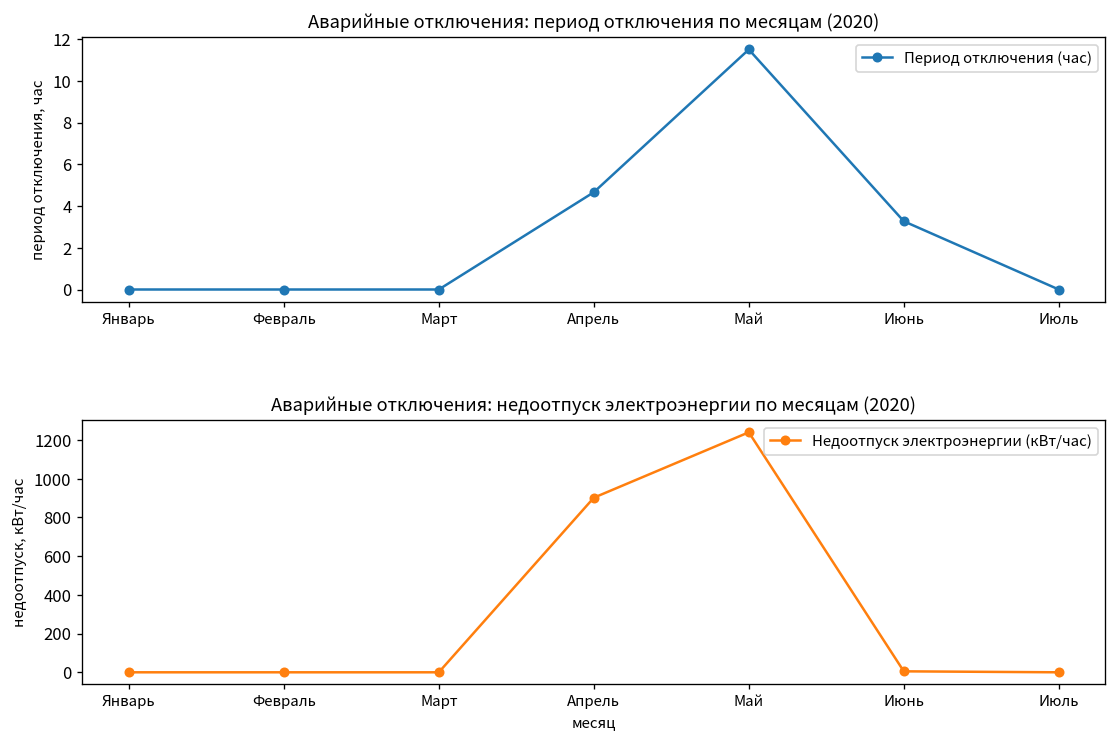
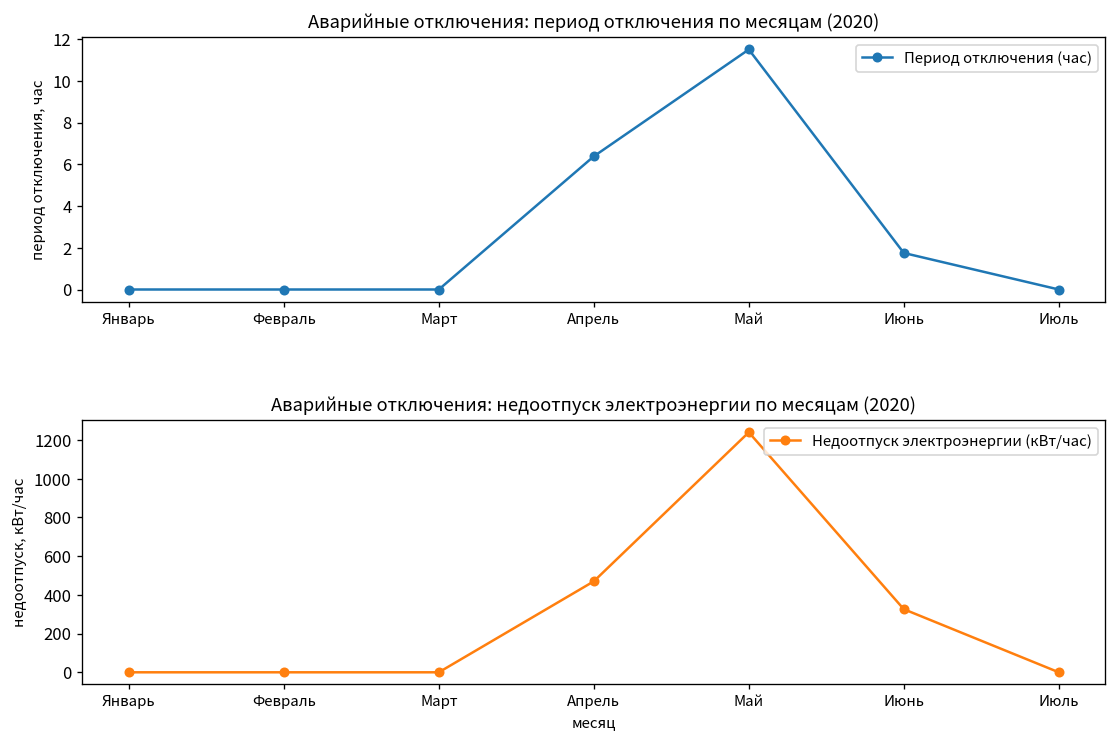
Аварийные отключения: период отключения по месяцам (2020), Апрель: 4.7 -> 6.4
Аварийные отключения: период отключения по месяцам (2020), Июнь: 3.3 -> 1.8
Аварийные отключения: недоотпуск электроэнергии по месяцам (2020), Апрель: 900 -> 470
Аварийные отключения: недоотпуск электроэнергии по месяцам (2020), Июнь: 10 -> 330
